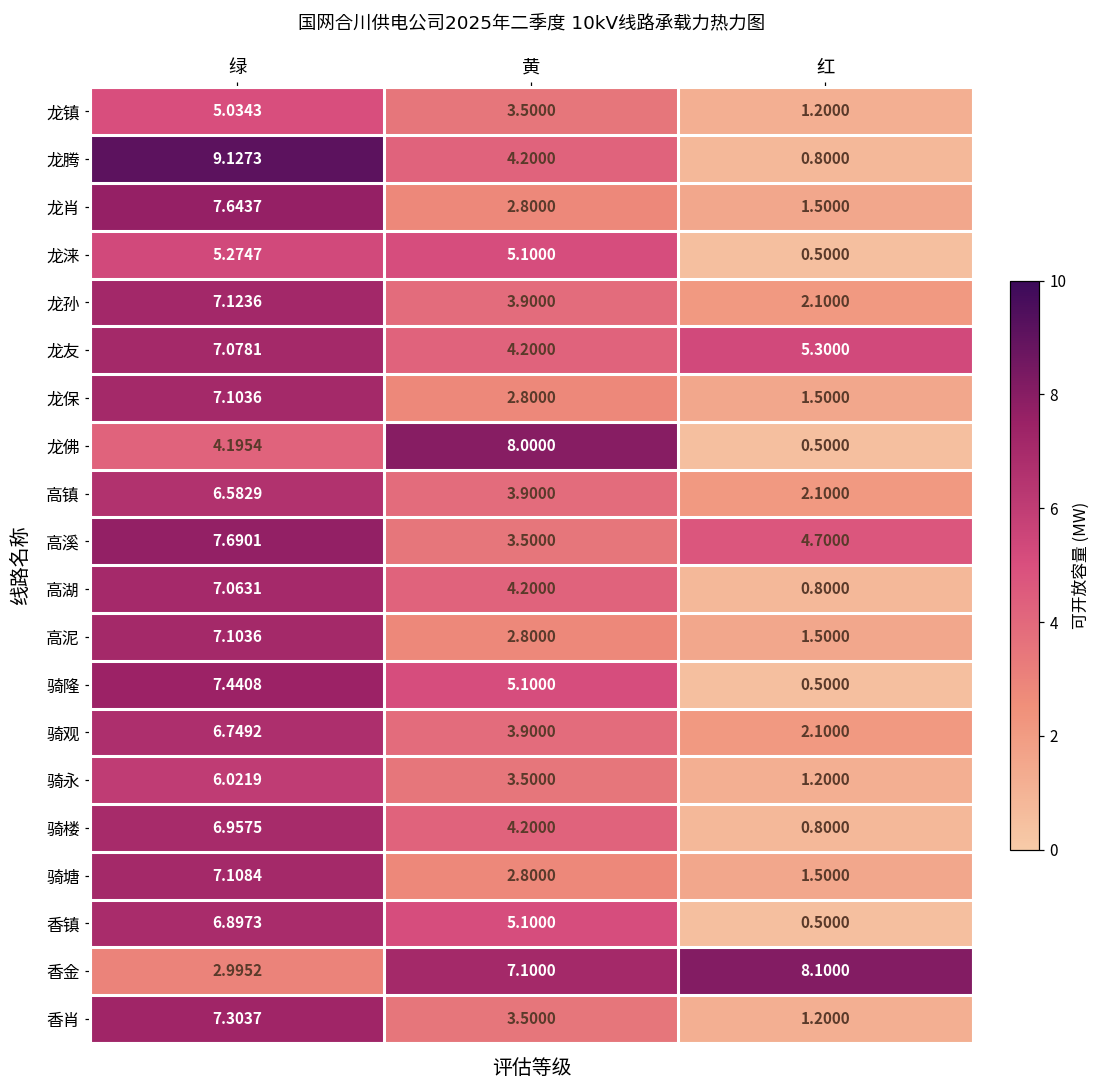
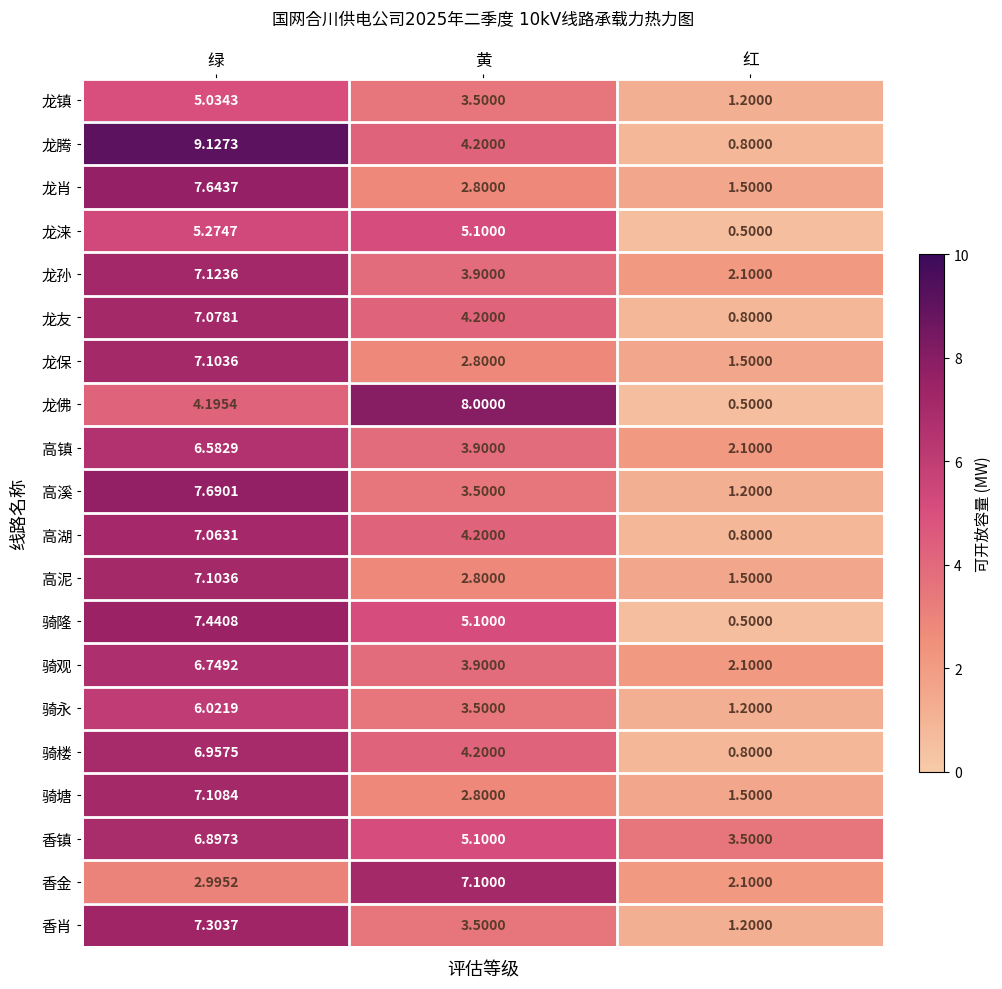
龙友, 红: 5.3000 -> 0.8000
高溪, 红: 4.7000 -> 1.2000
香镇, 红: 0.5000 -> 3.5000
香金, 红: 8.1000 -> 2.1000
